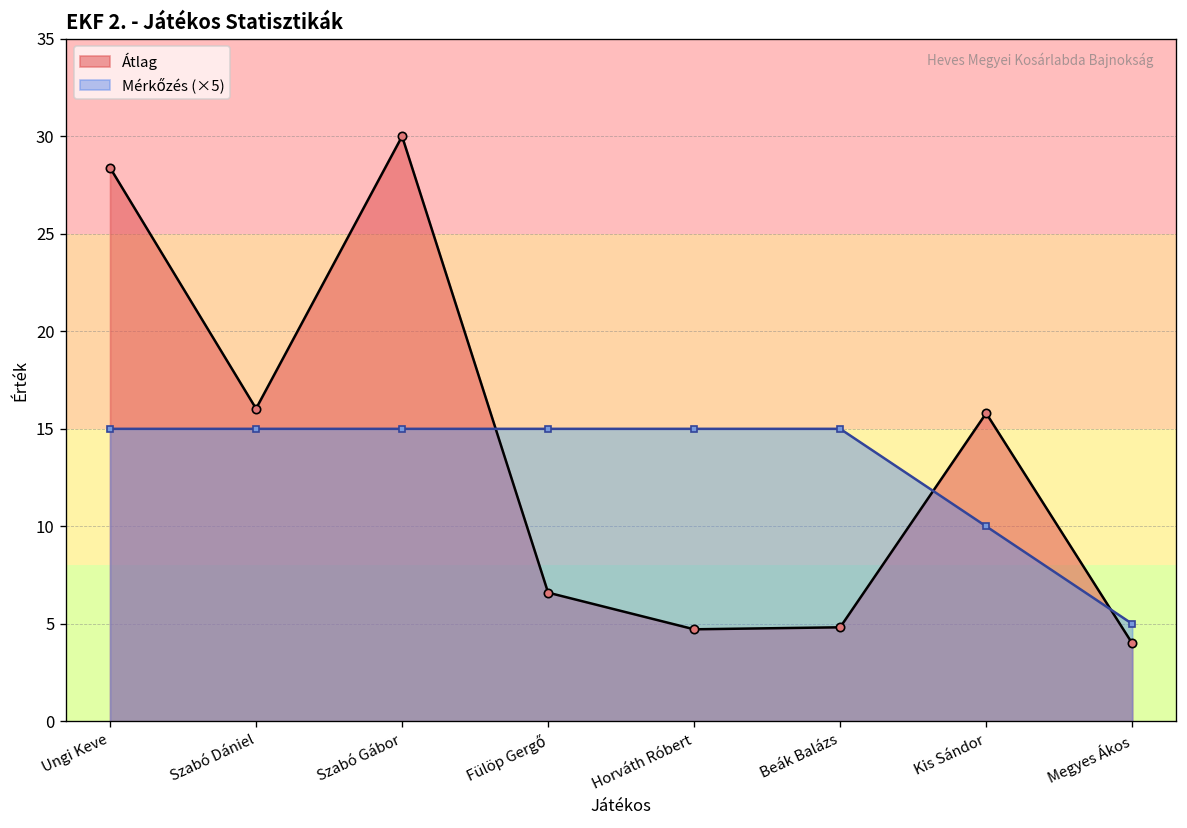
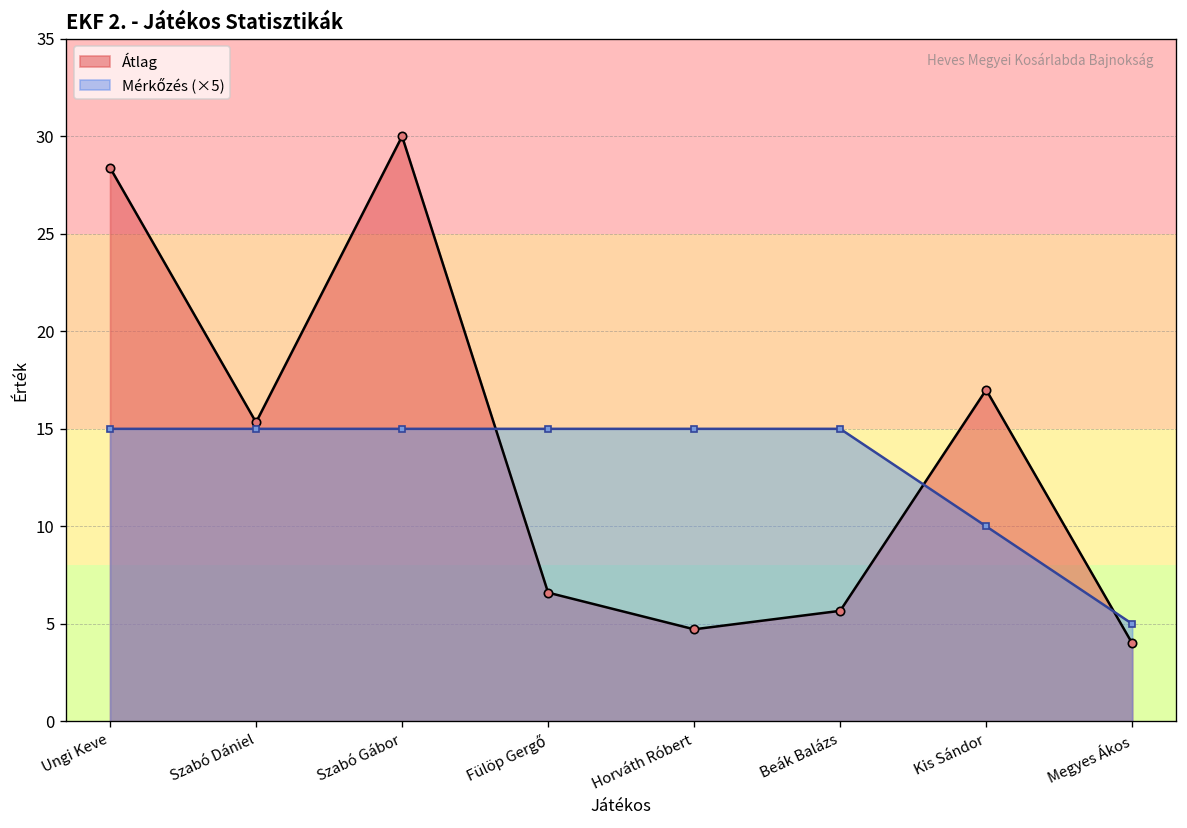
Átlag, Szabó Dániel: 16.0 -> 15.3
Átlag, Beák Balázs: 4.8 -> 5.7
Átlag, Kis Sándor: 15.8 -> 17.0
